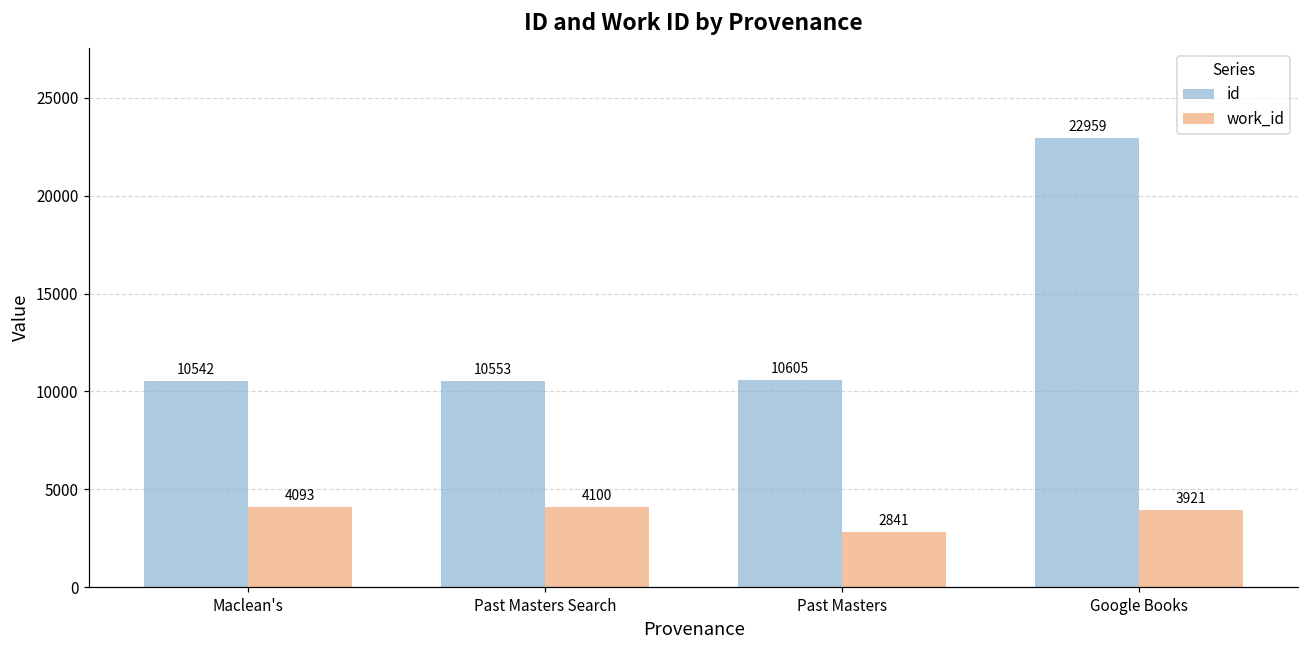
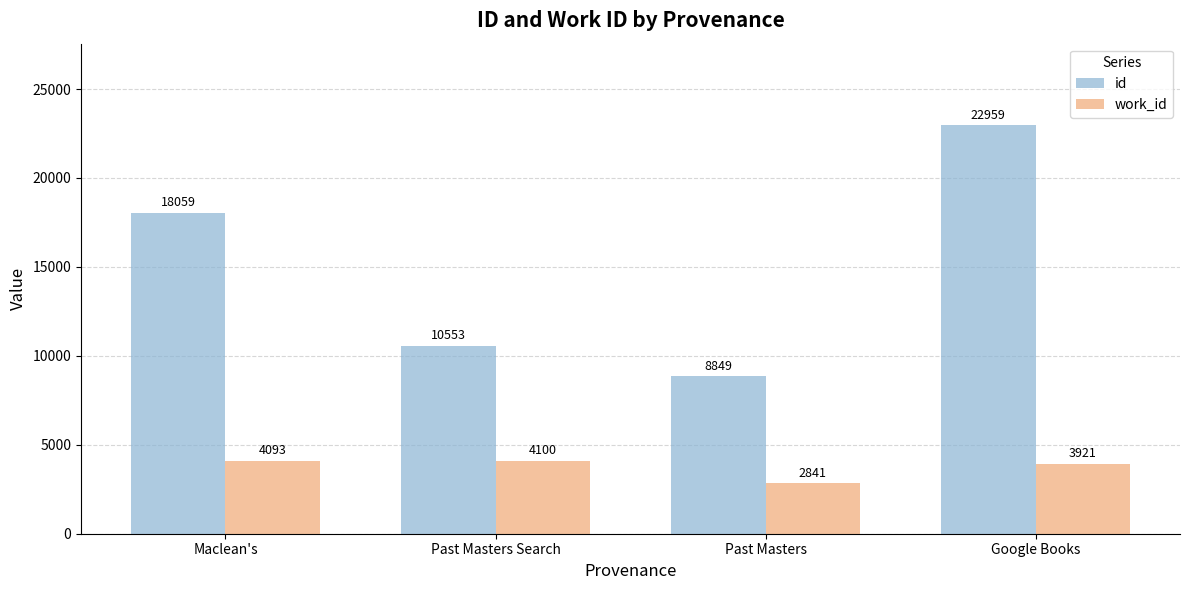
id, Maclean's: 10542 -> 18059
id, Past Masters: 10605 -> 8849
